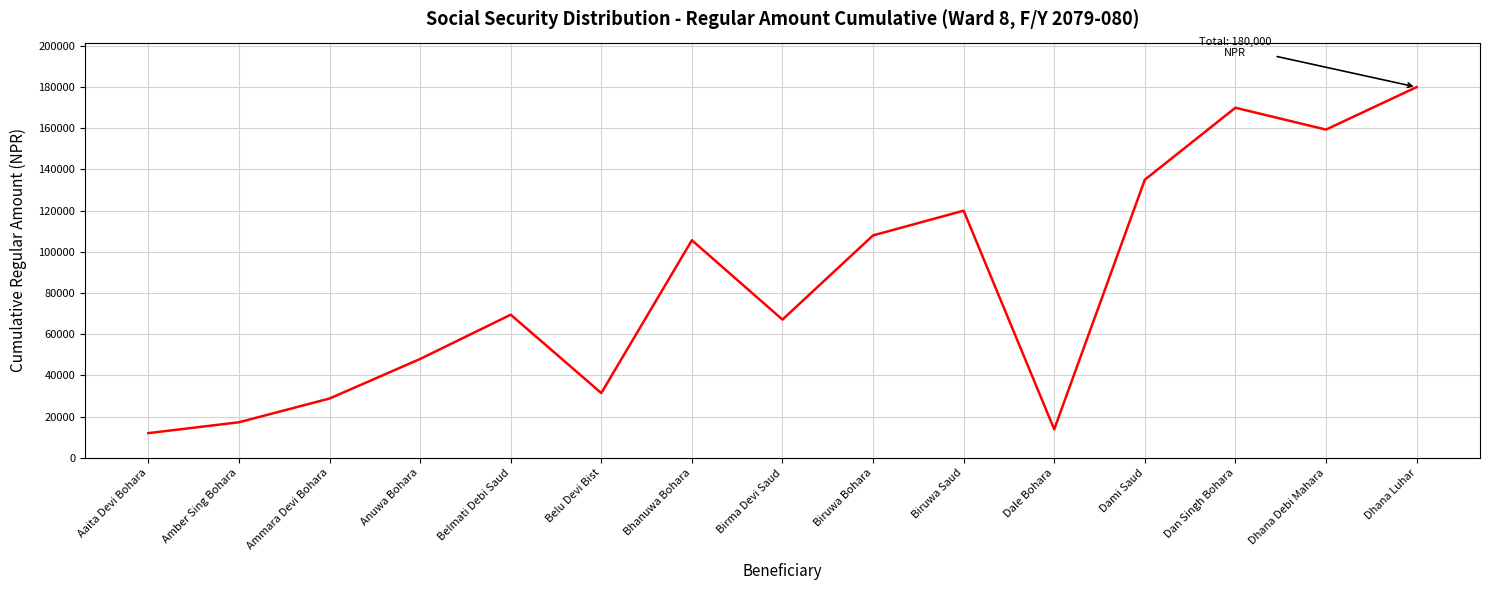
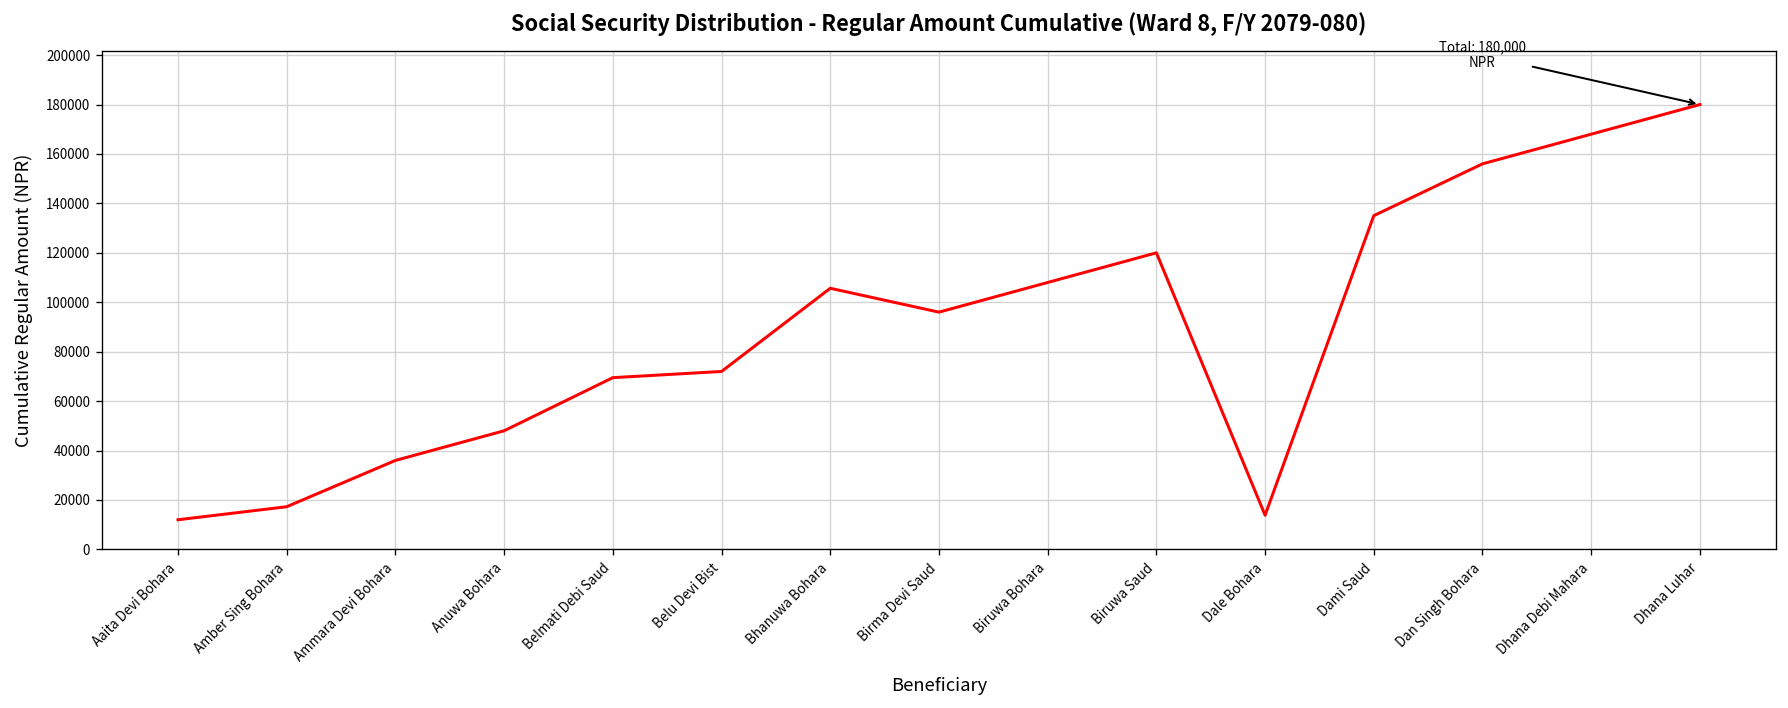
Ammara Devi Bohara: 29000 -> 36000
Belu Devi Bist: 31000 -> 72000
Birma Devi Saud: 67000 -> 96000
Dan Singh Bohara: 170000 -> 156000
Dhana Debi Mahara: 159000 -> 168000
